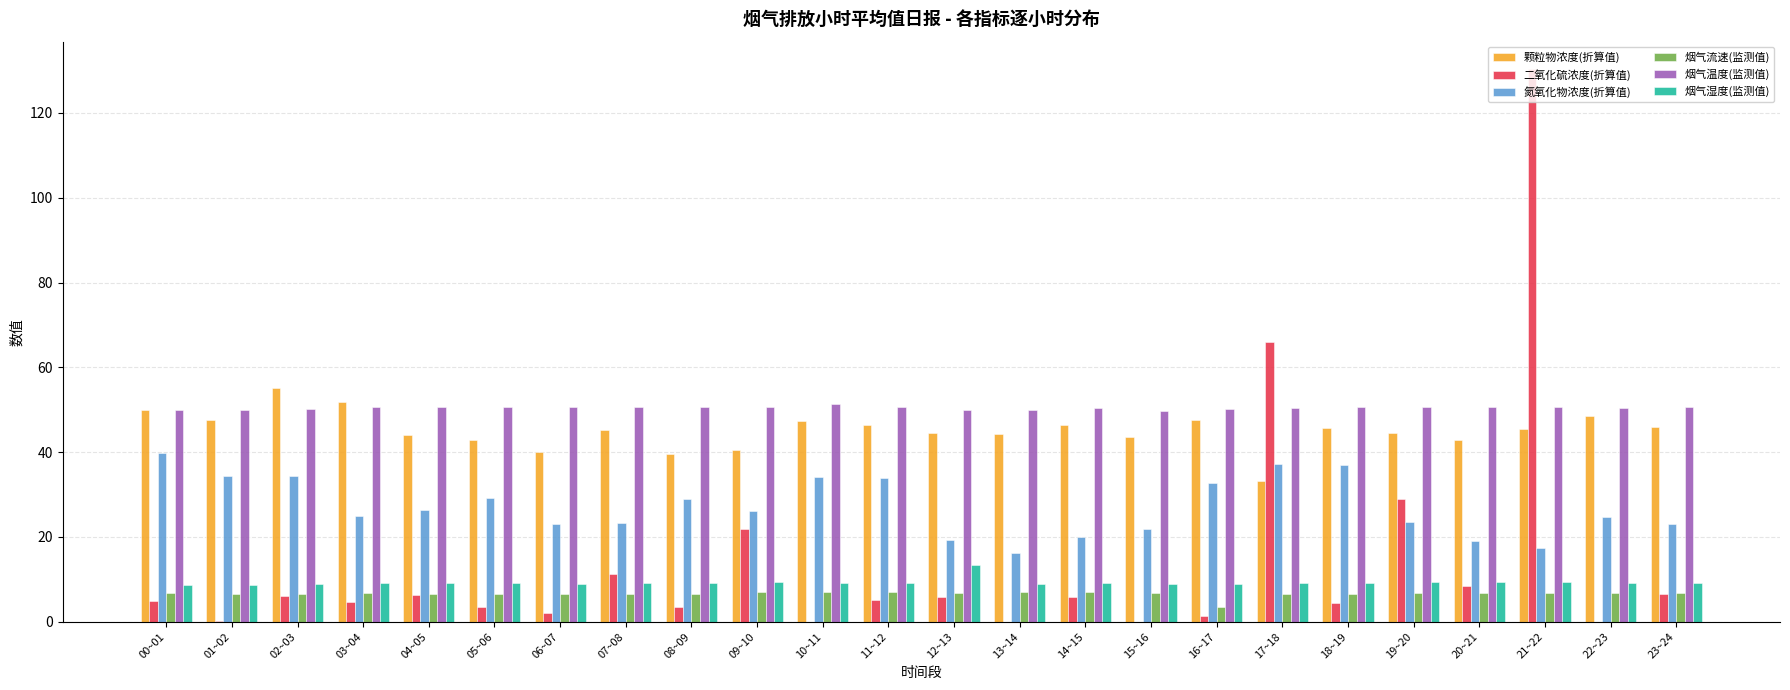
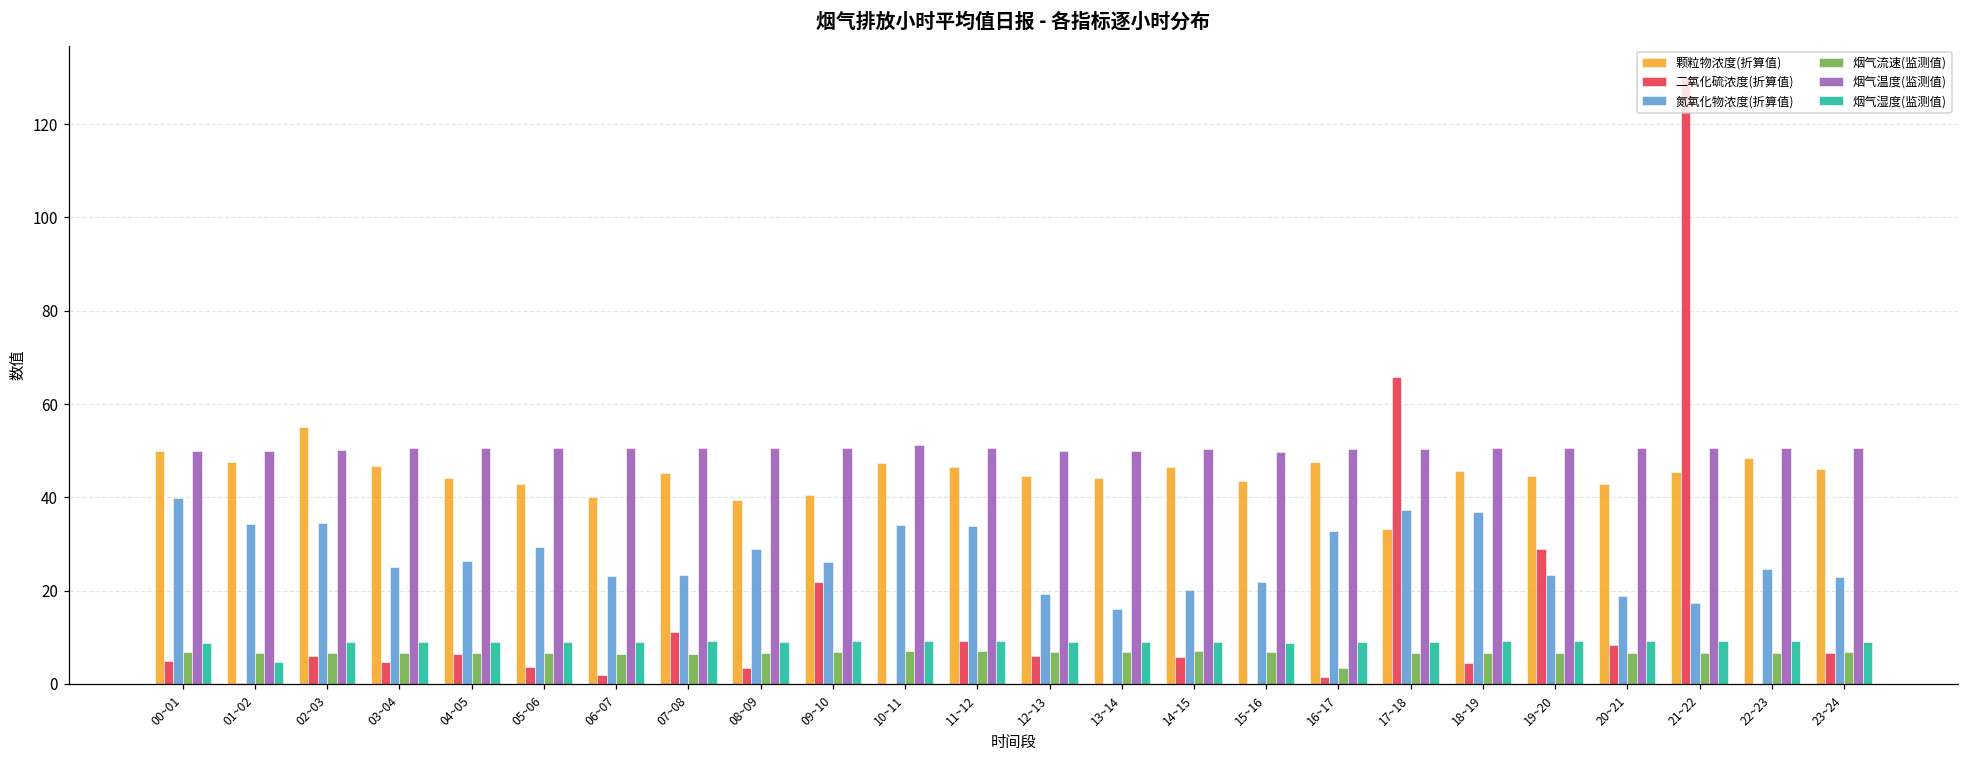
烟气湿度(监测值), 01~02: 9 -> 5
颗粒物浓度(折算值), 03~04: 52 -> 47
二氧化硫浓度(折算值), 11~12: 5 -> 9
烟气湿度(监测值), 12~13: 13 -> 9
